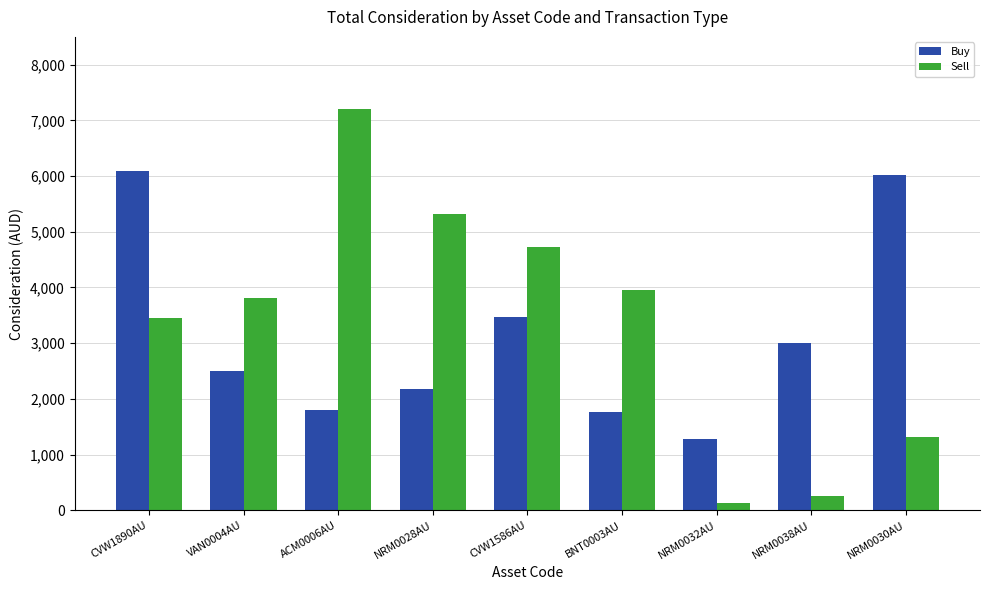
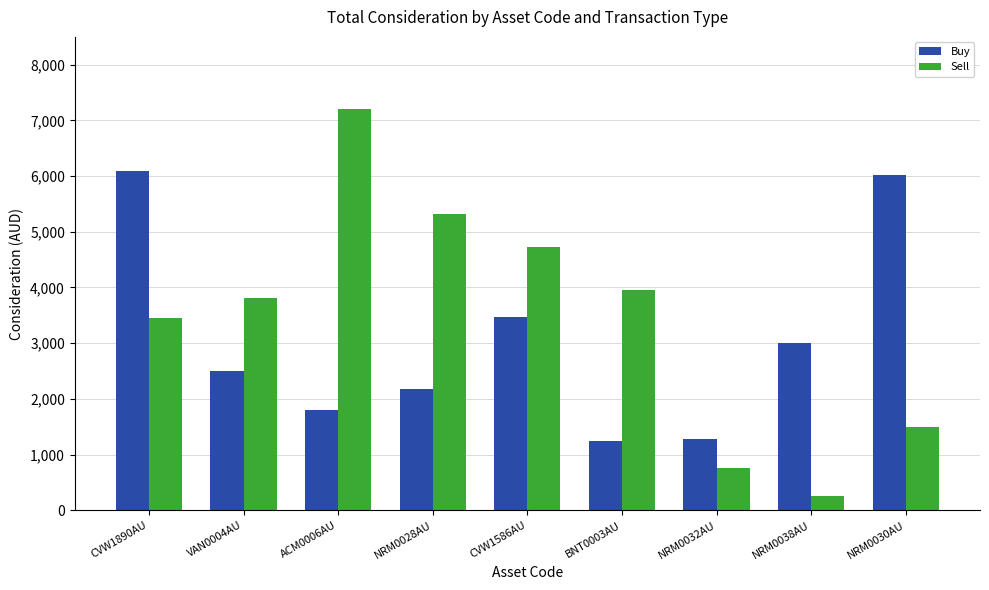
Buy, BNT0003AU: 1,800 -> 1,200
Sell, NRM0032AU: 100 -> 800
Sell, NRM0030AU: 1,300 -> 1,500
